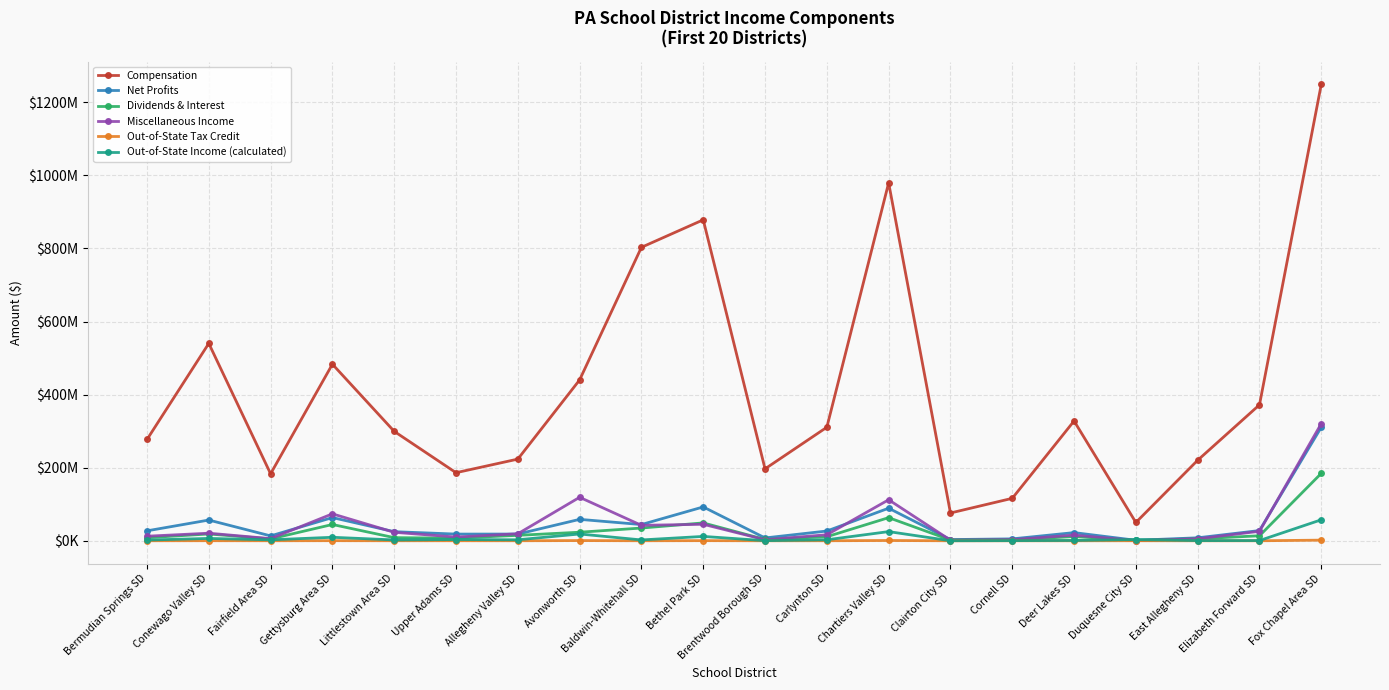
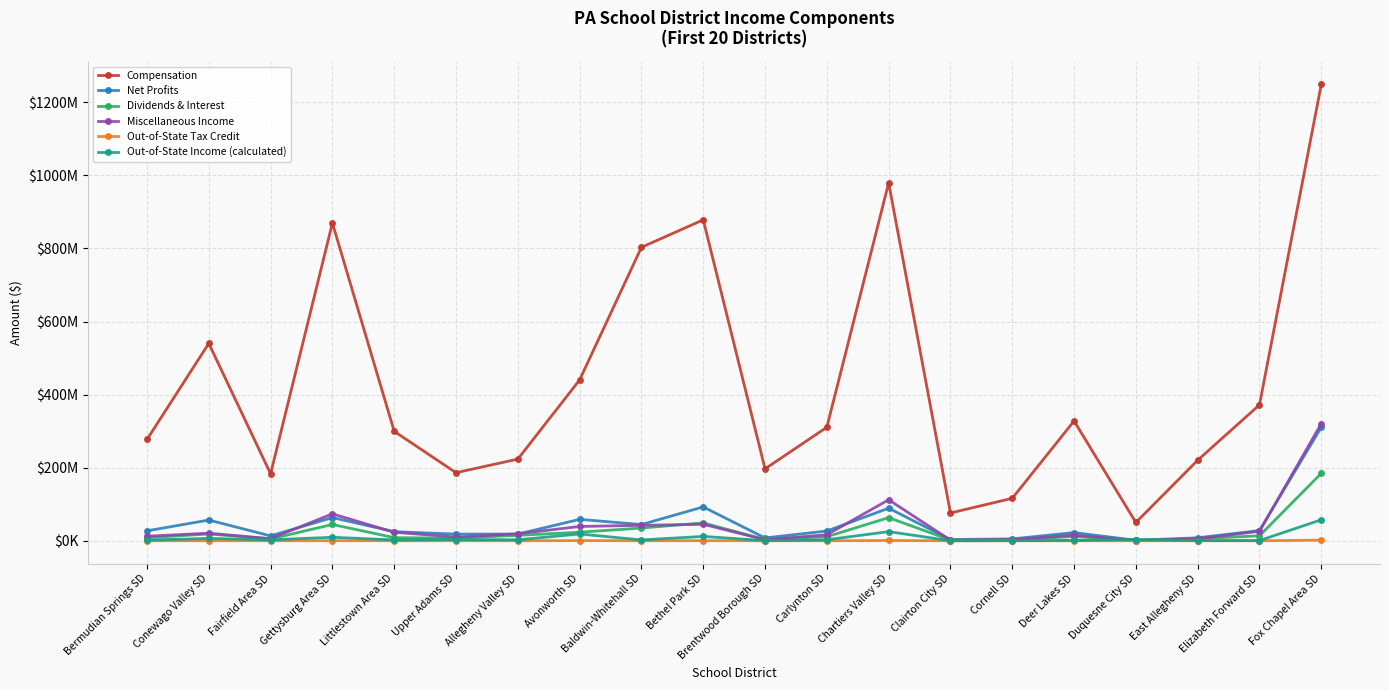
Compensation, Gettysburg Area SD: $480000000 -> $870000000
Miscellaneous Income, Avonworth SD: $120000000 -> $40000000
